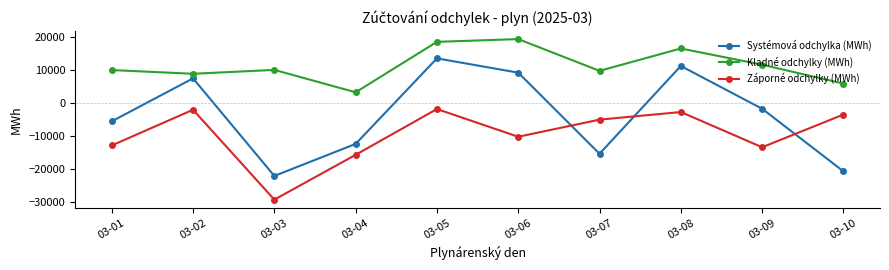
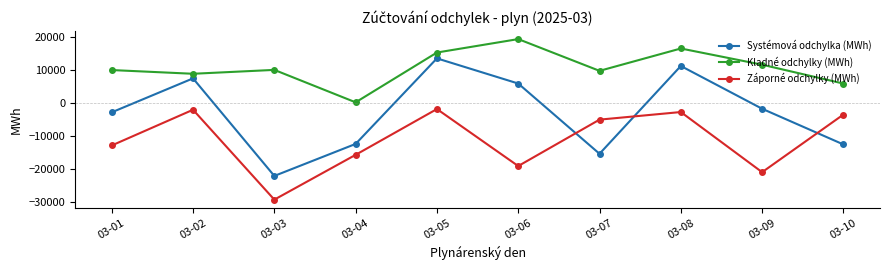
Systémová odchylka (MWh), 03-01: -6000 -> -3000
Kladné odchylky (MWh), 03-04: 3000 -> 0
Kladné odchylky (MWh), 03-05: 19000 -> 15000
Systémová odchylka (MWh), 03-06: 9000 -> 6000
Záporné odchylky (MWh), 03-06: -10000 -> -19000
Záporné odchylky (MWh), 03-09: -13000 -> -21000
Systémová odchylka (MWh), 03-10: -21000 -> -13000
